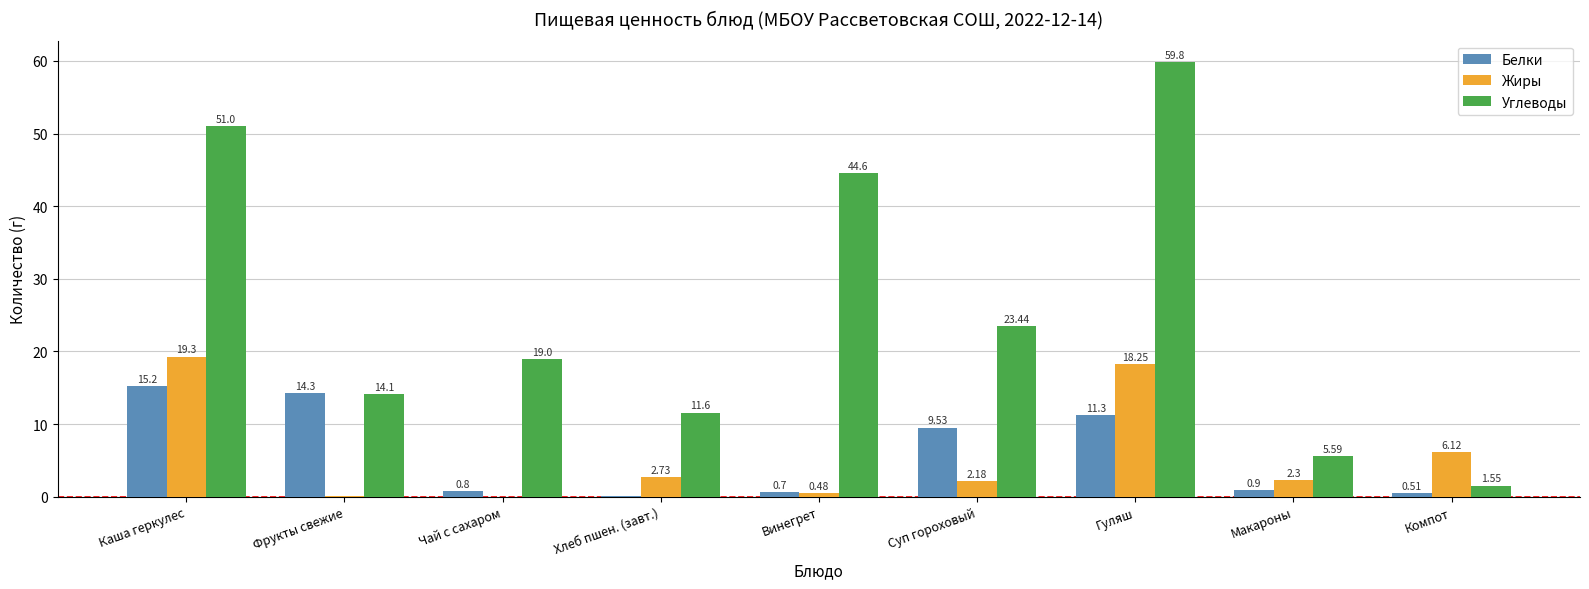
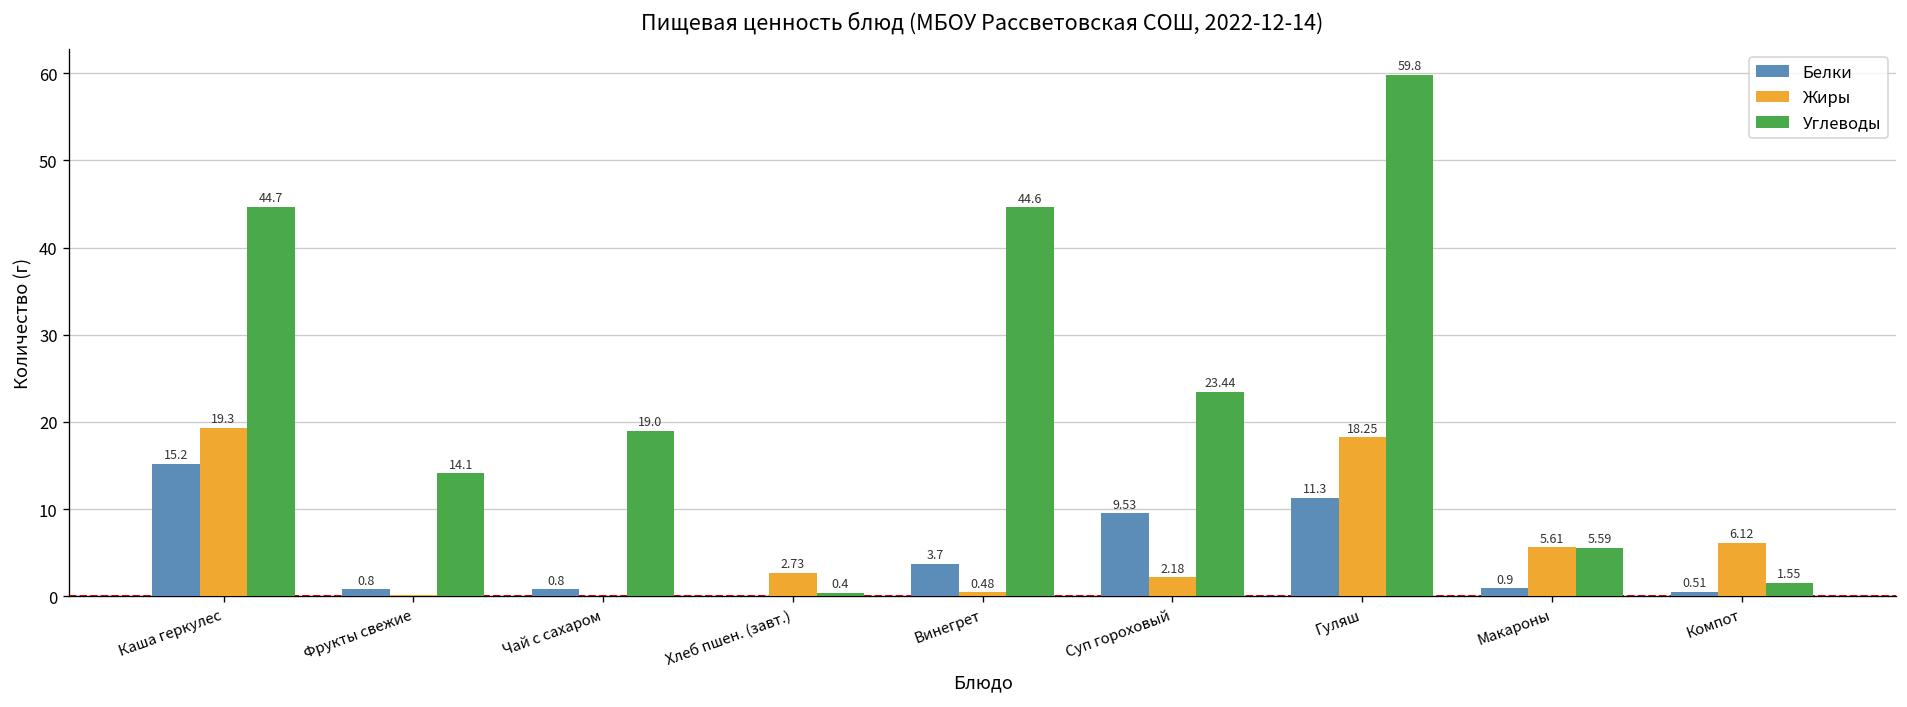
Углеводы, Каша геркулес: 51.0 -> 44.7
Белки, Фрукты свежие: 14.3 -> 0.8
Углеводы, Хлеб пшен. (завт.): 11.6 -> 0.4
Белки, Винегрет: 0.7 -> 3.7
Жиры, Макароны: 2.3 -> 5.61
